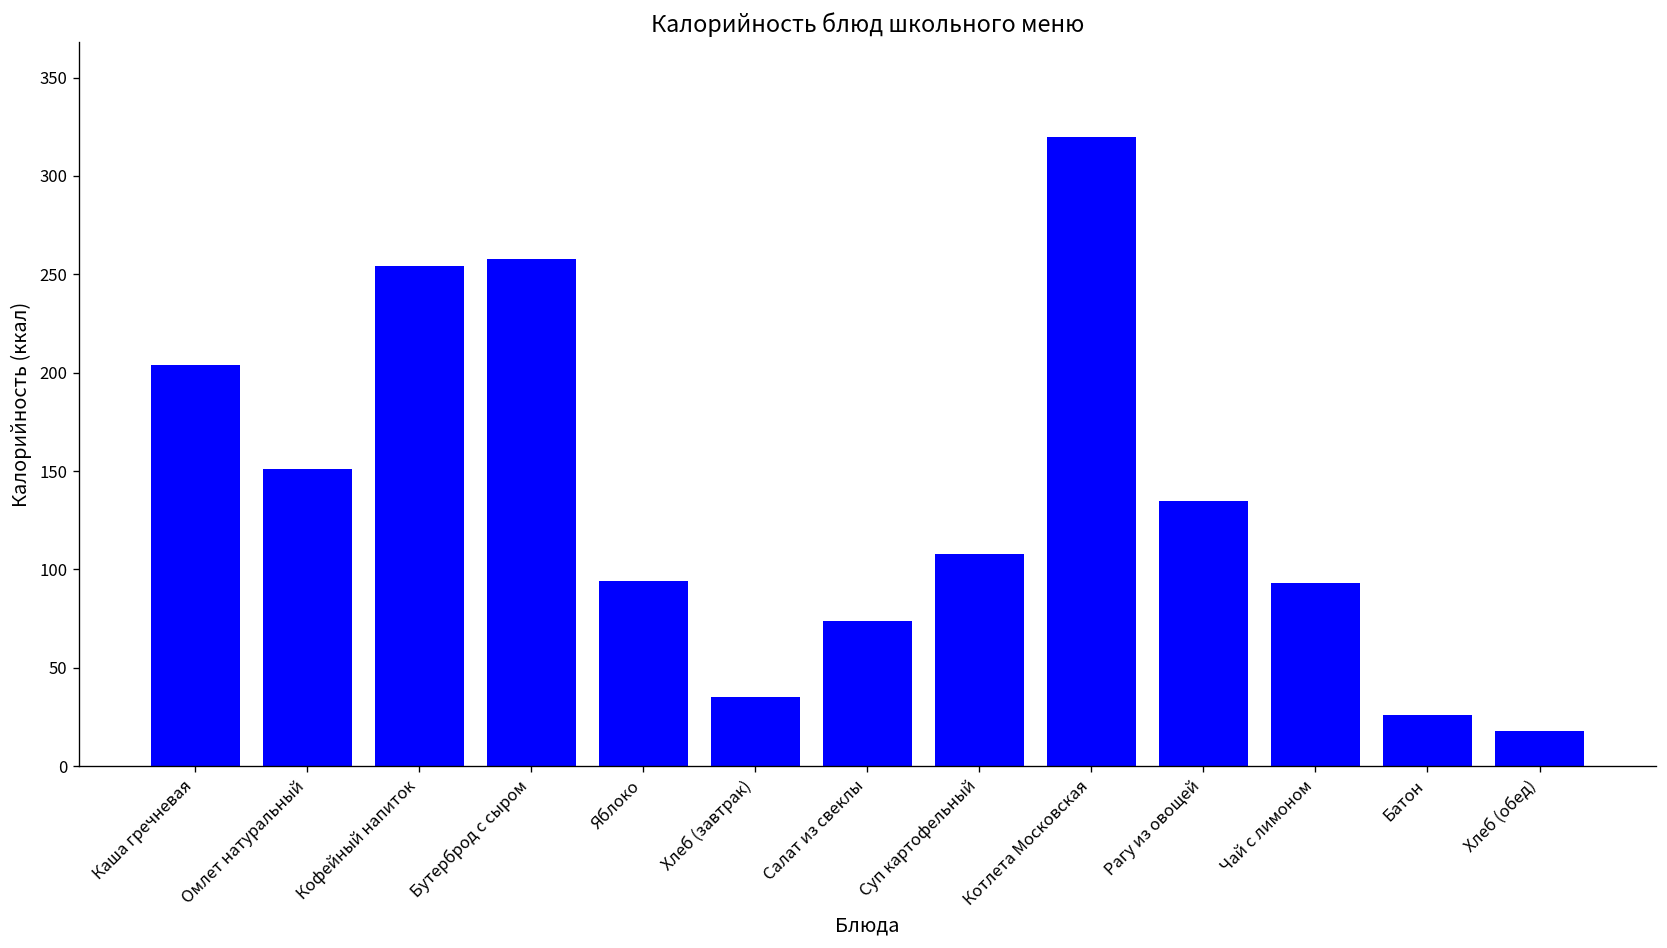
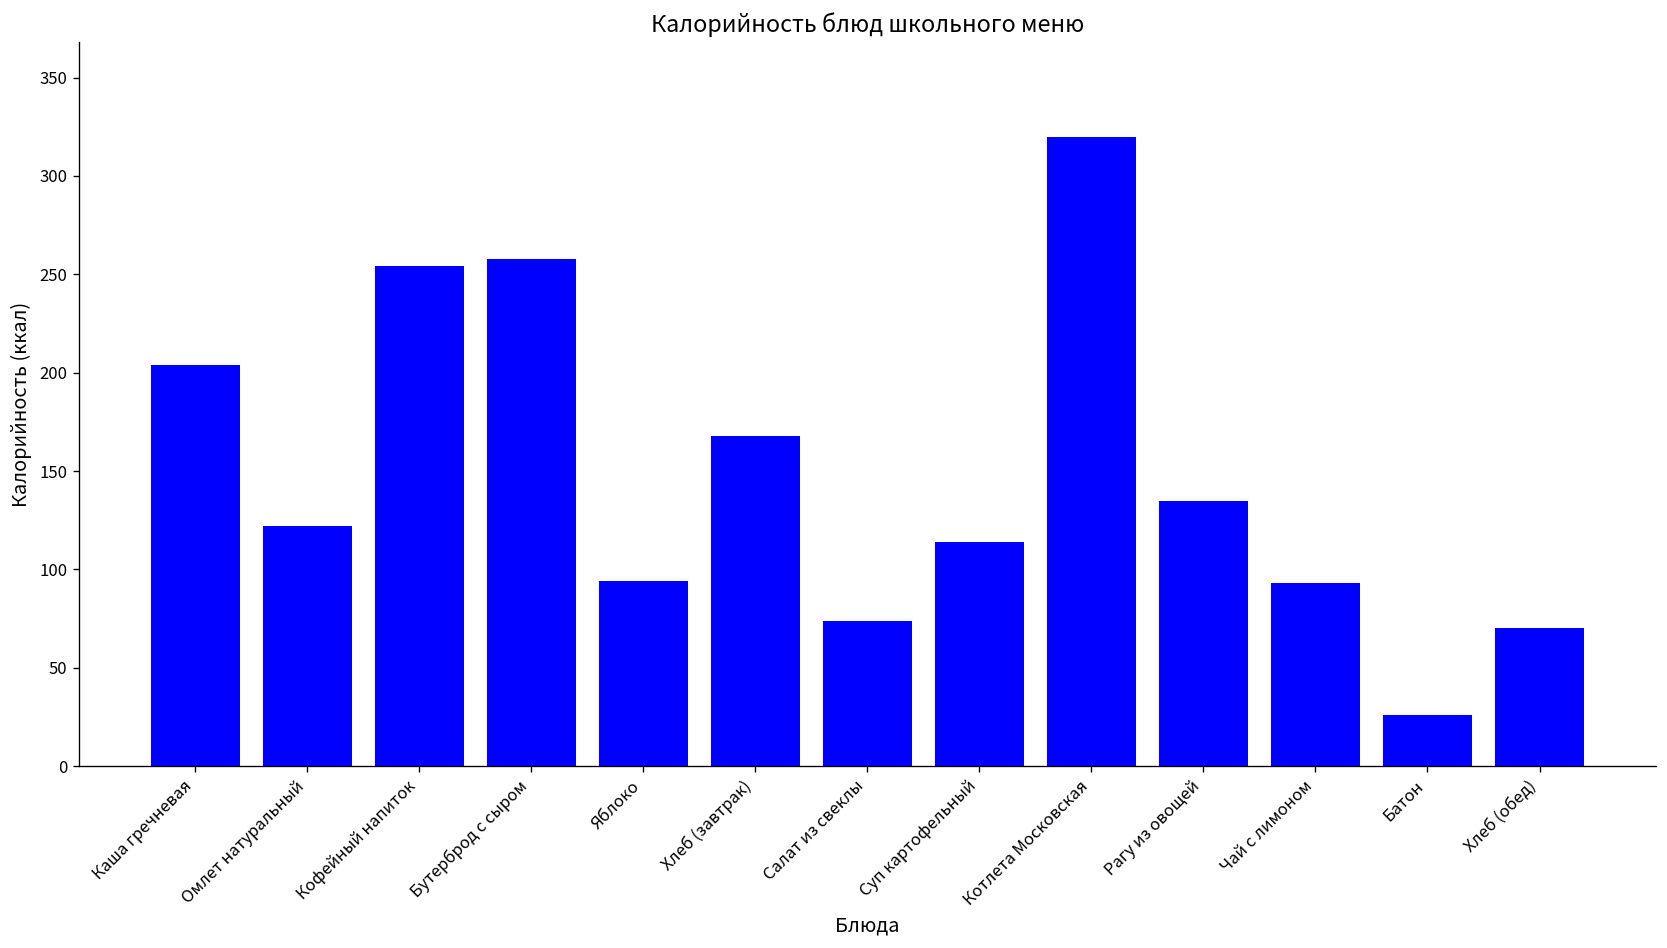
Омлет натуральный: 151 -> 122
Хлеб (завтрак): 35 -> 168
Суп картофельный: 108 -> 114
Хлеб (обед): 18 -> 70
